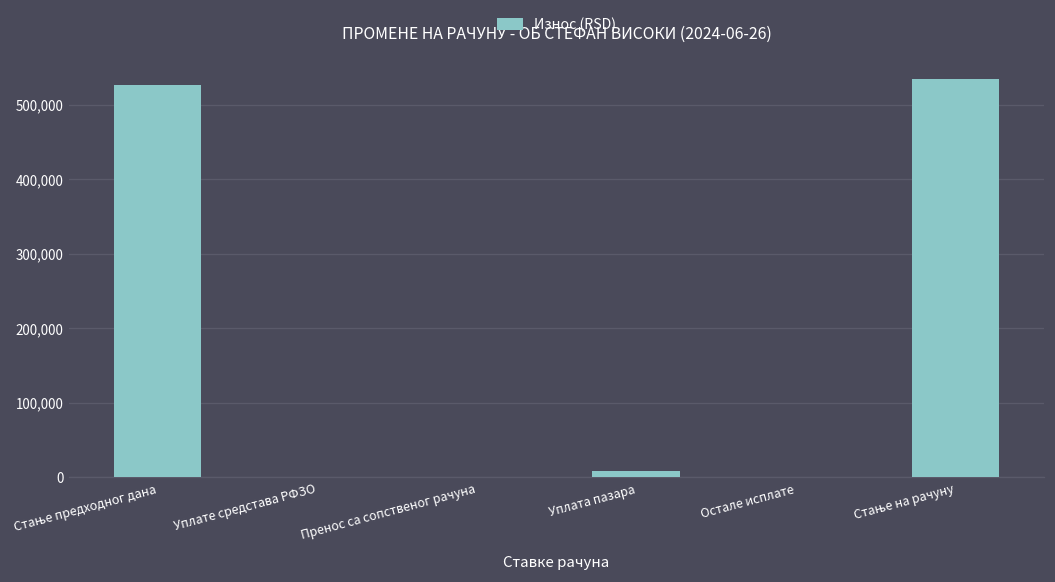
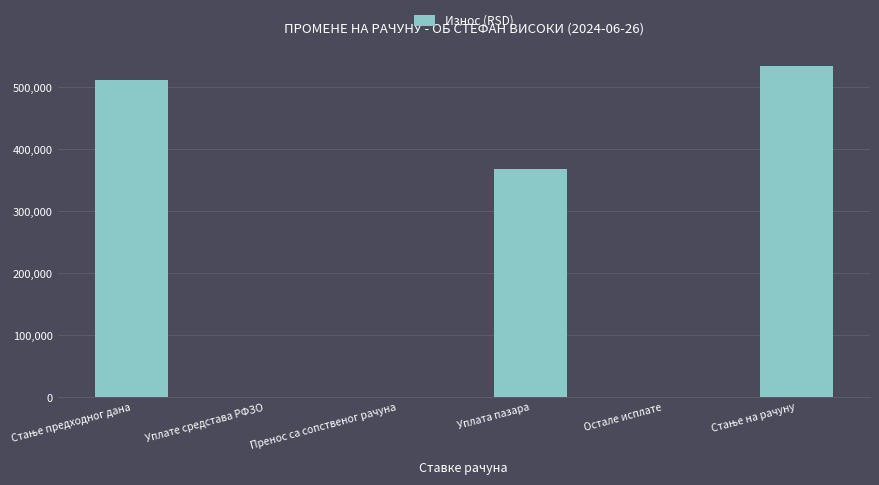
Стање предходног дана: 530,000 -> 510,000
Уплата пазара: 10,000 -> 370,000
